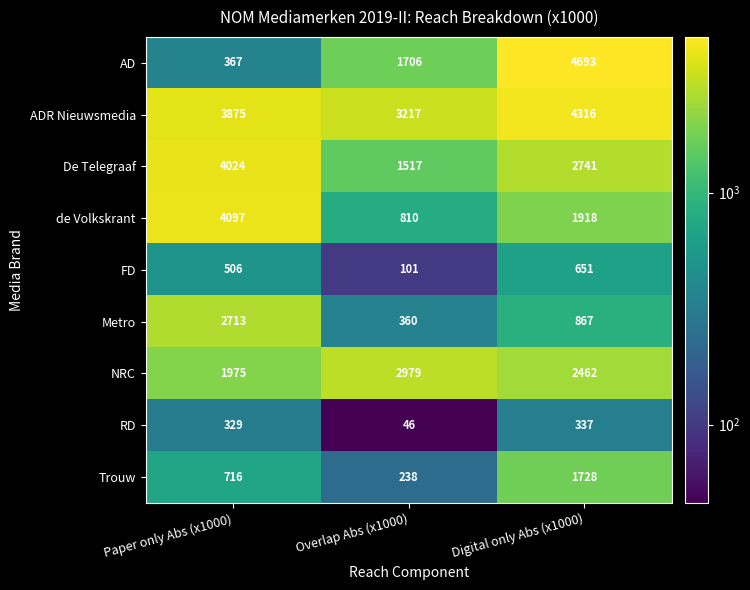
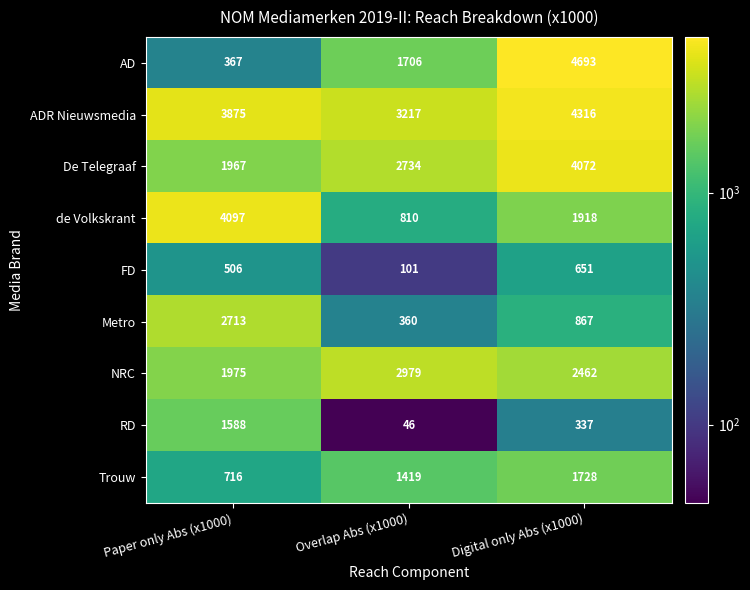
De Telegraaf, Paper only Abs (x1000): 4024 -> 1967
De Telegraaf, Overlap Abs (x1000): 1517 -> 2734
De Telegraaf, Digital only Abs (x1000): 2741 -> 4072
RD, Paper only Abs (x1000): 329 -> 1588
Trouw, Overlap Abs (x1000): 238 -> 1419
